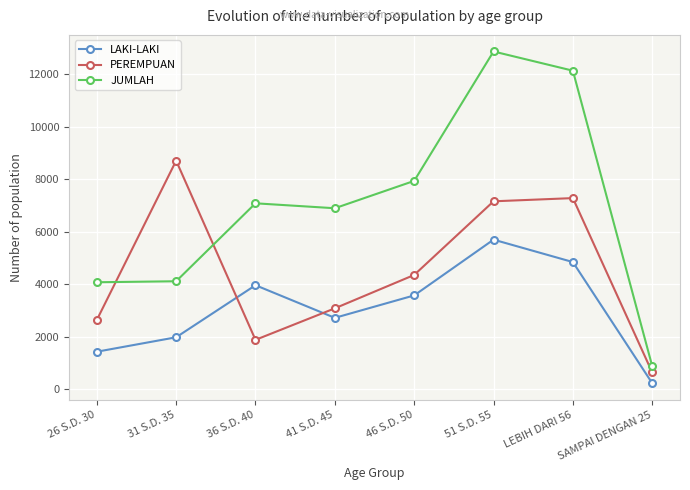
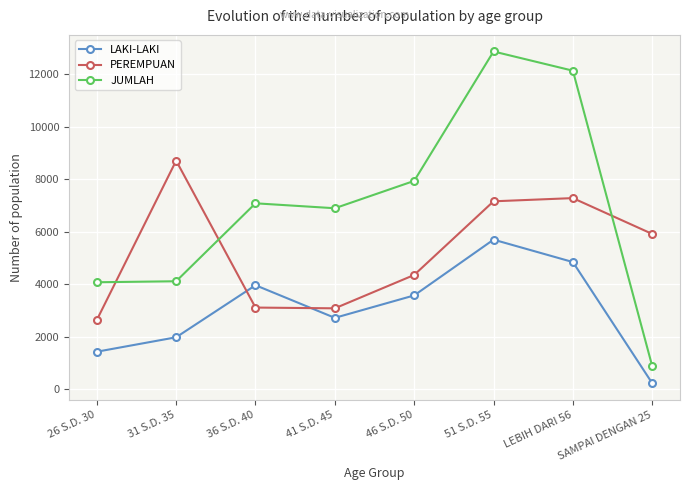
PEREMPUAN, 36 S.D. 40: 1900 -> 3100
PEREMPUAN, SAMPAI DENGAN 25: 600 -> 5900
